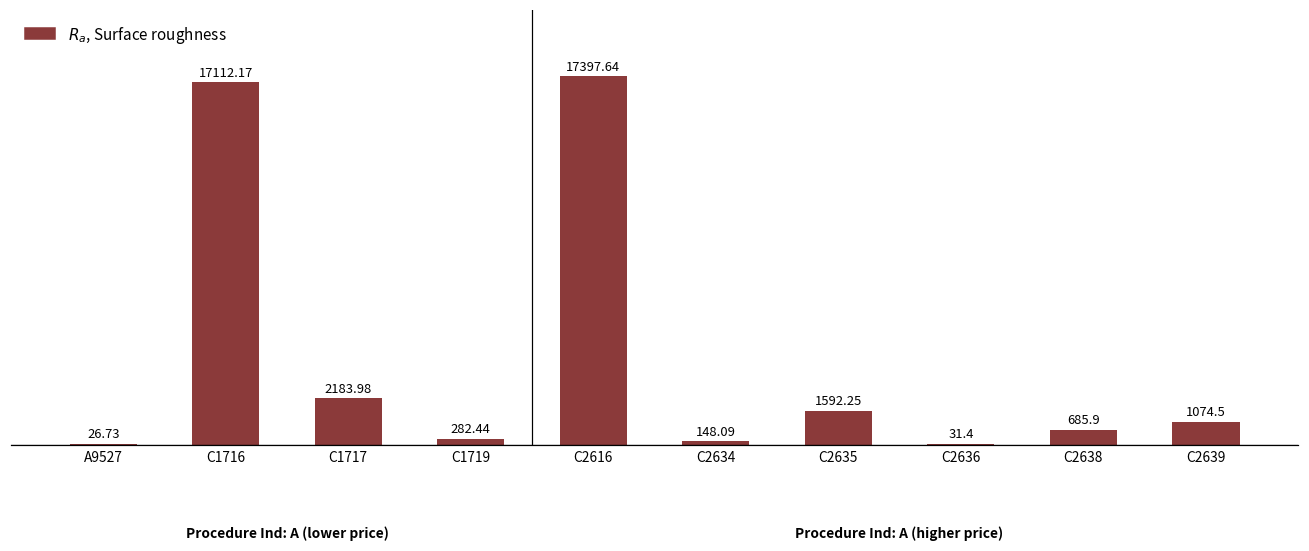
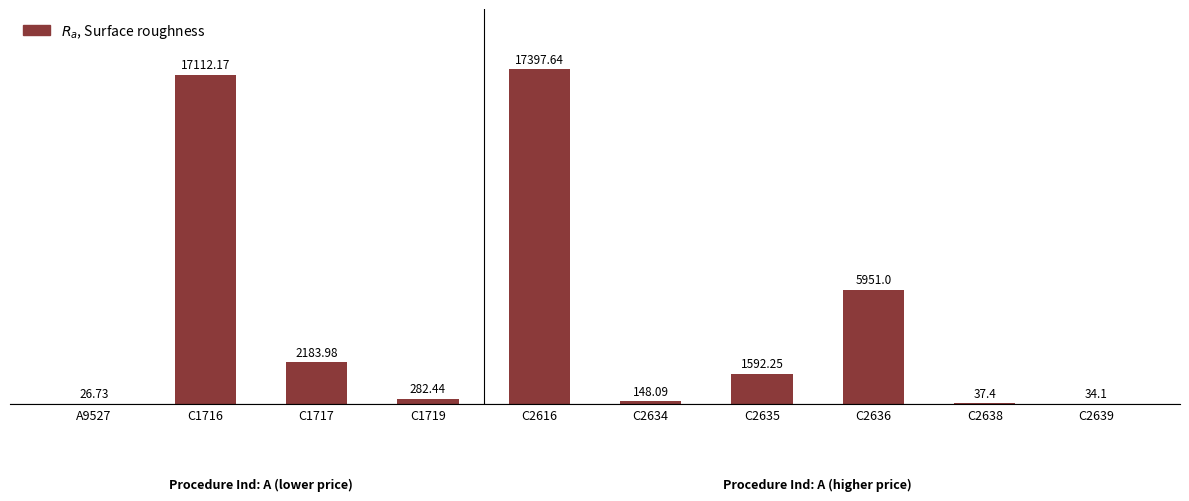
C2636: 31.4 -> 5951.0
C2638: 685.9 -> 37.4
C2639: 1074.5 -> 34.1
